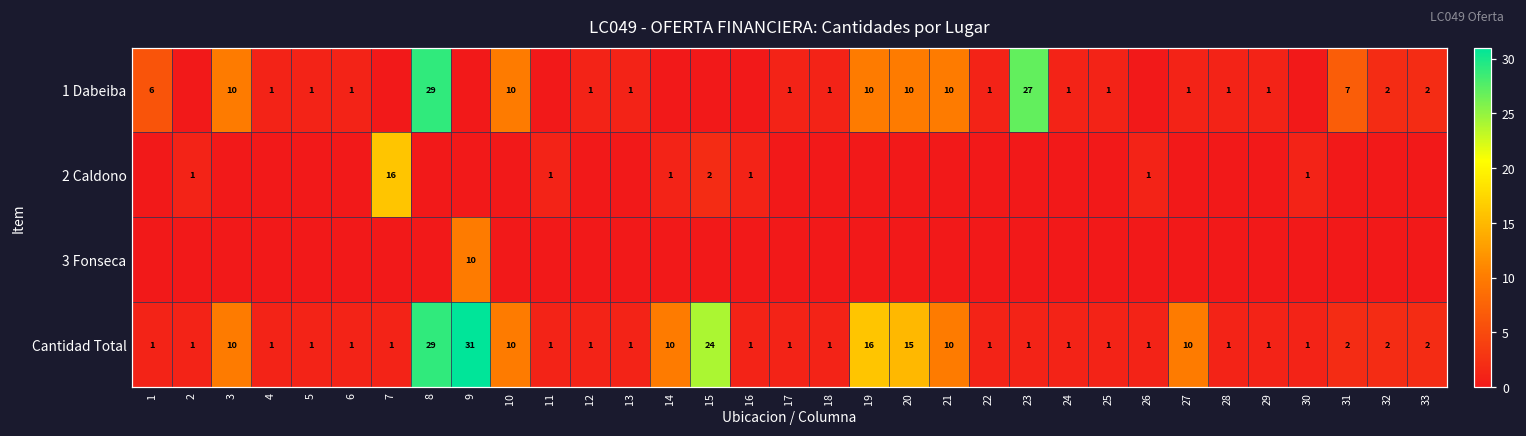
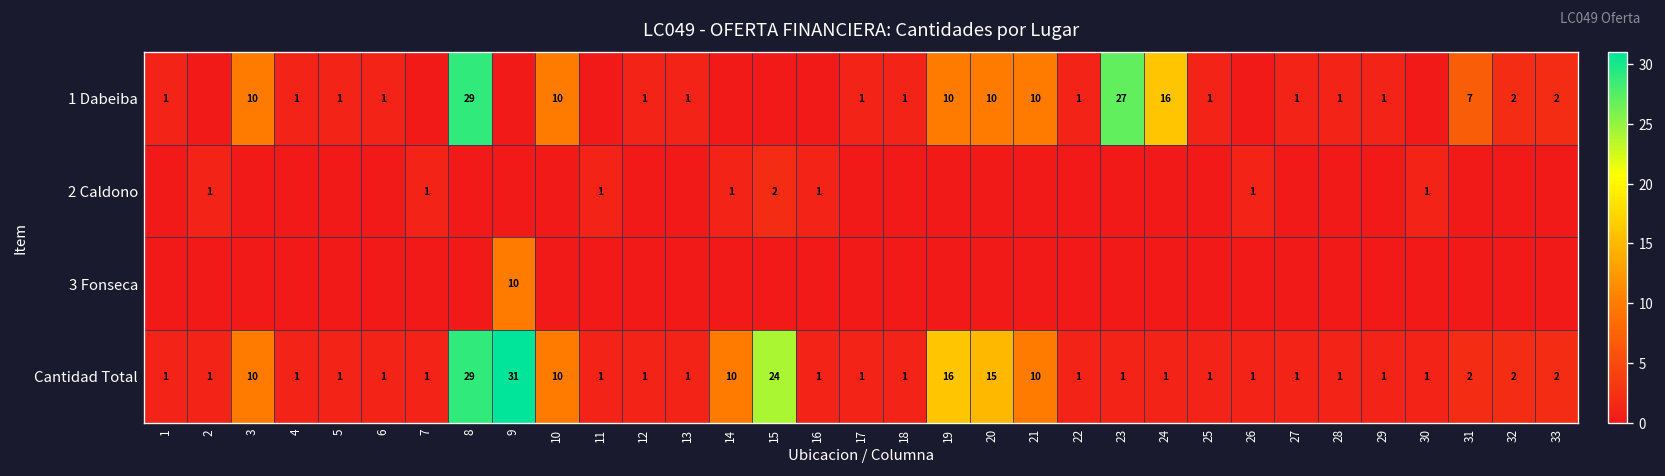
1 Dabeiba, 1: 6 -> 1
1 Dabeiba, 24: 1 -> 16
2 Caldono, 7: 16 -> 1
Cantidad Total, 27: 10 -> 1
